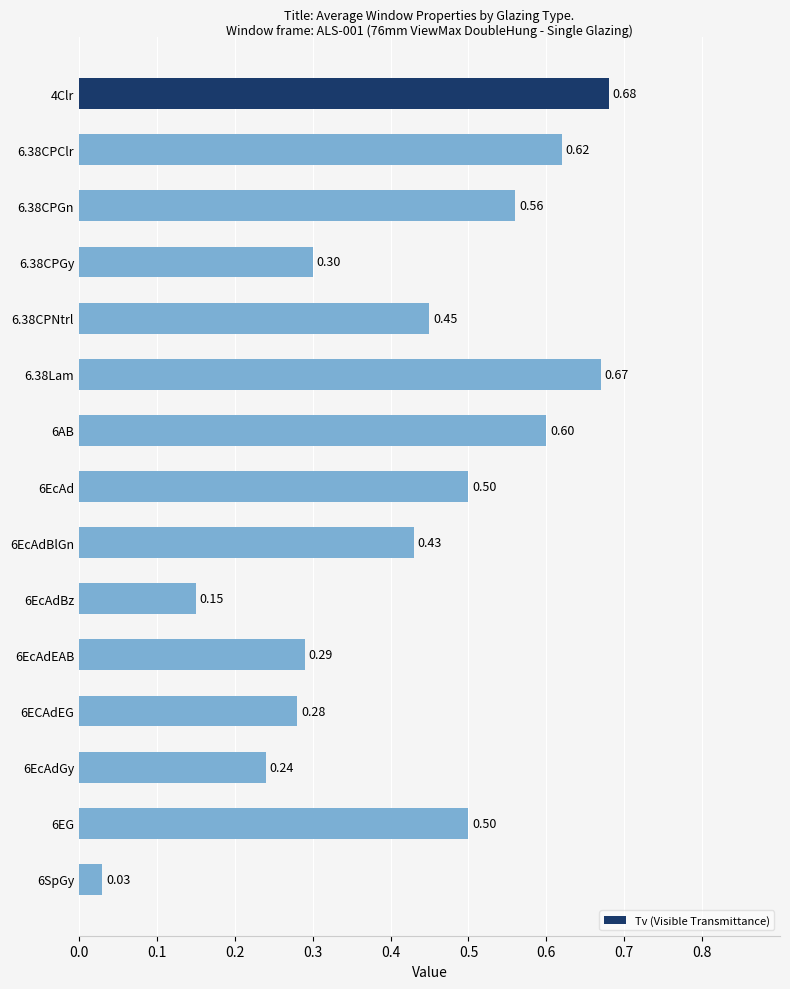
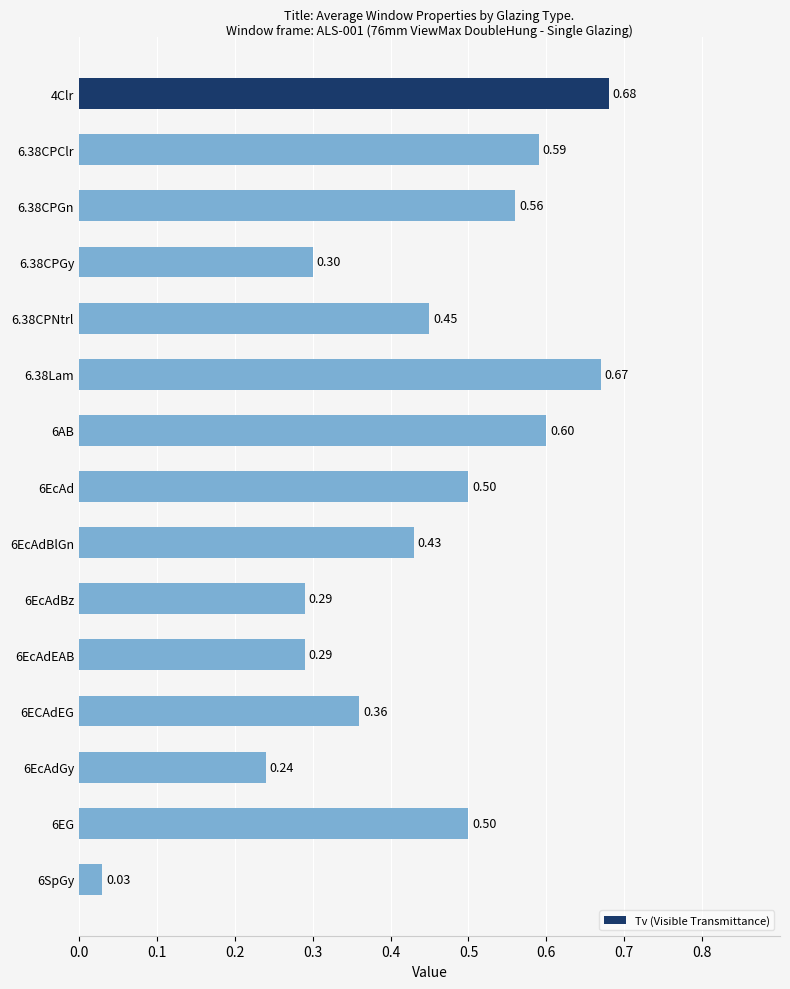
6.38CPClr: 0.62 -> 0.59
6EcAdBz: 0.15 -> 0.29
6ECAdEG: 0.28 -> 0.36
